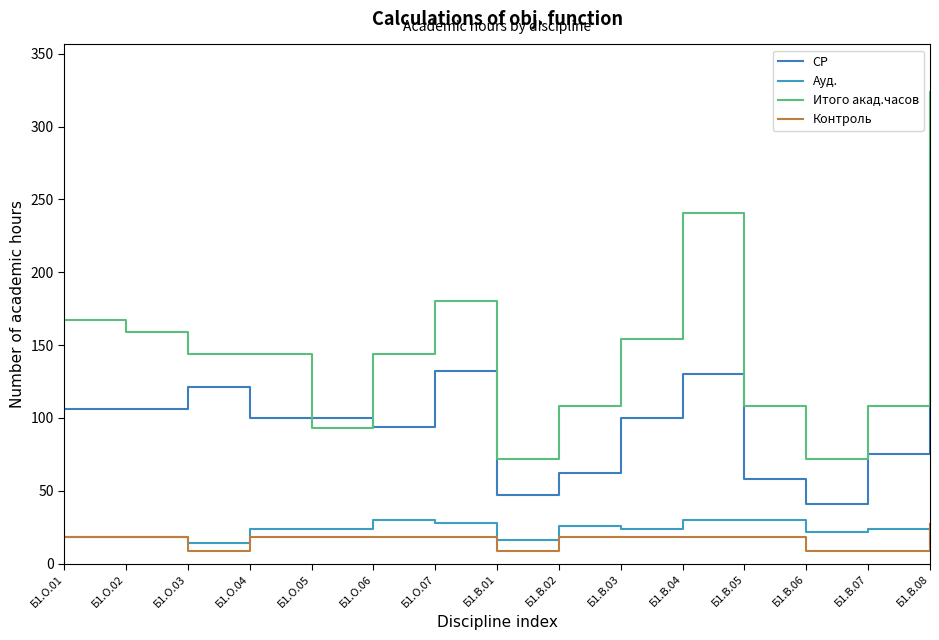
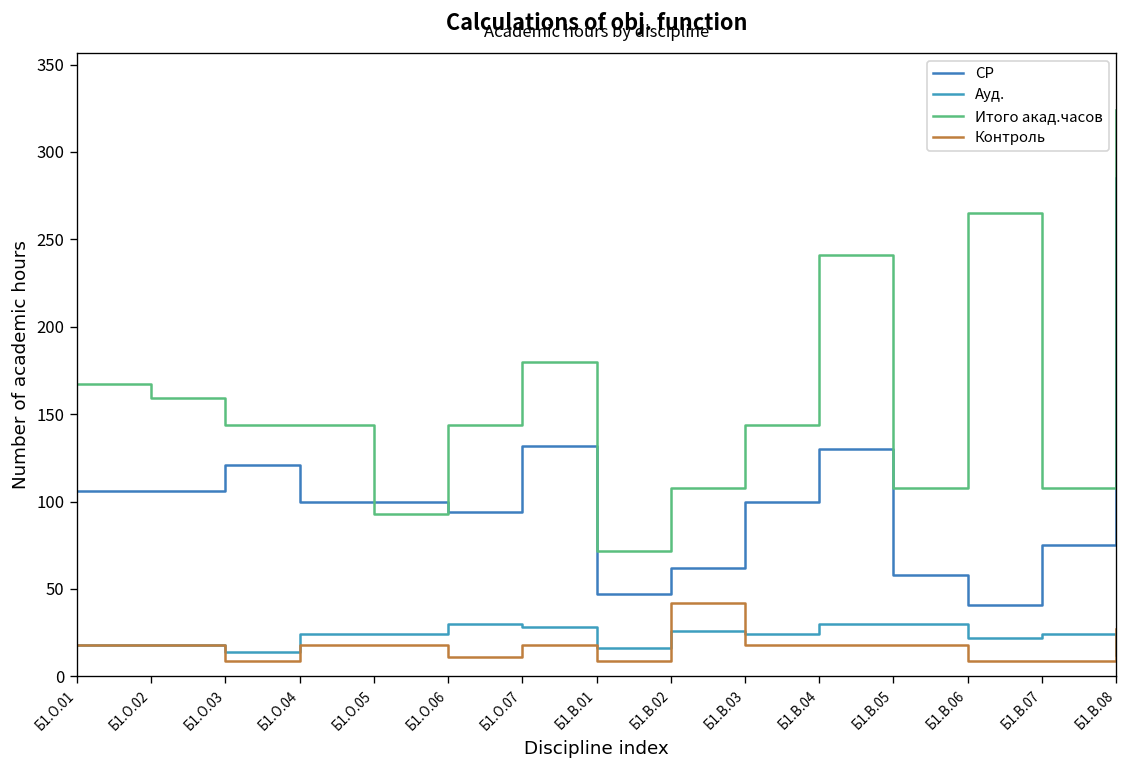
Контроль, Б1.О.06: 18 -> 11
Контроль, Б1.В.02: 18 -> 42
Итого акад.часов, Б1.В.03: 154 -> 144
Итого акад.часов, Б1.В.06: 72 -> 265
